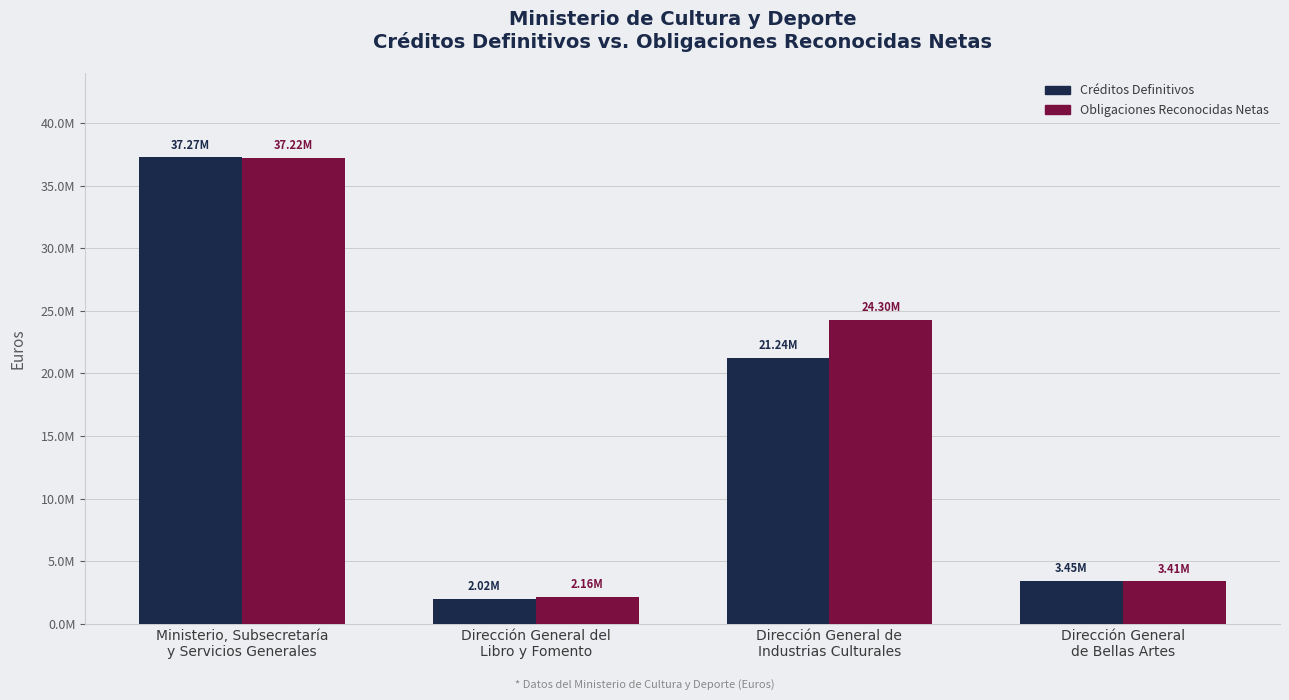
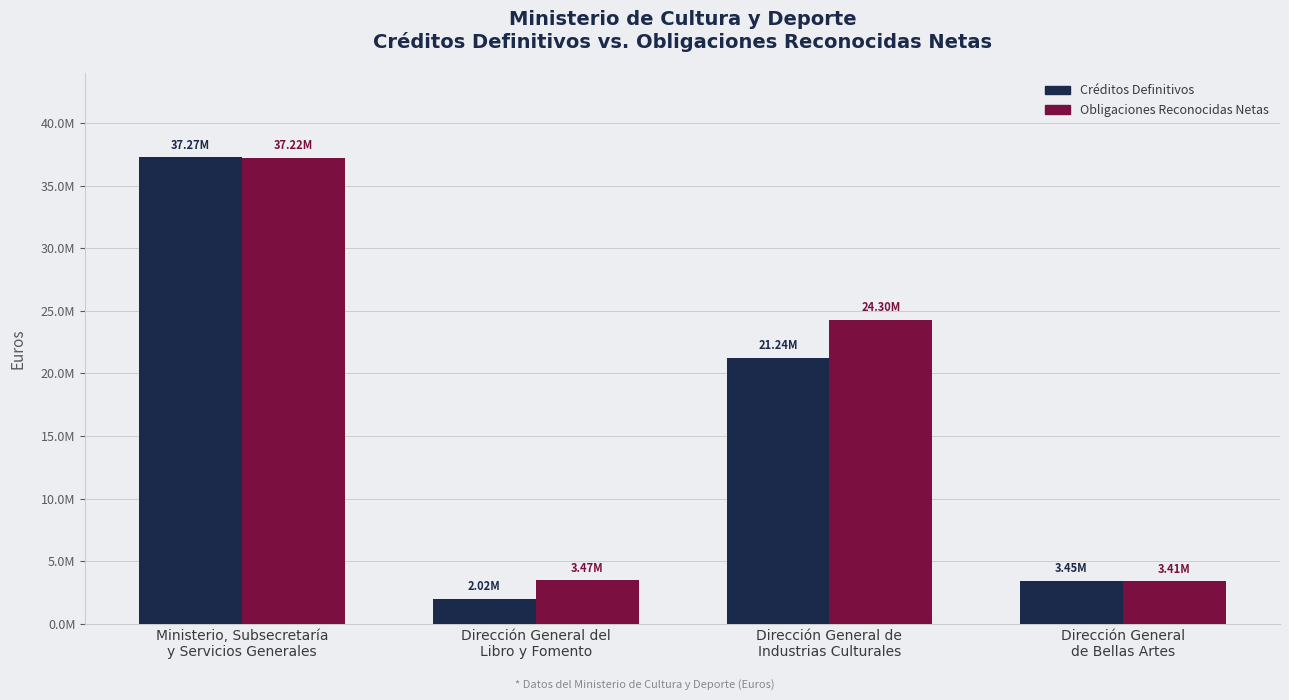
Obligaciones Reconocidas Netas, Dirección General del Libro y Fomento: 2.16M -> 3.47M
